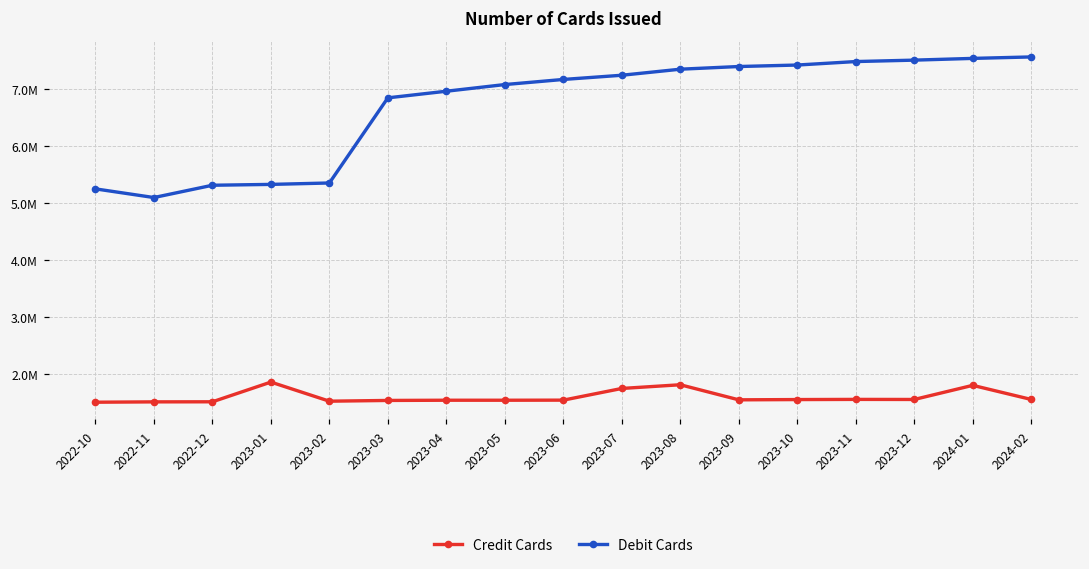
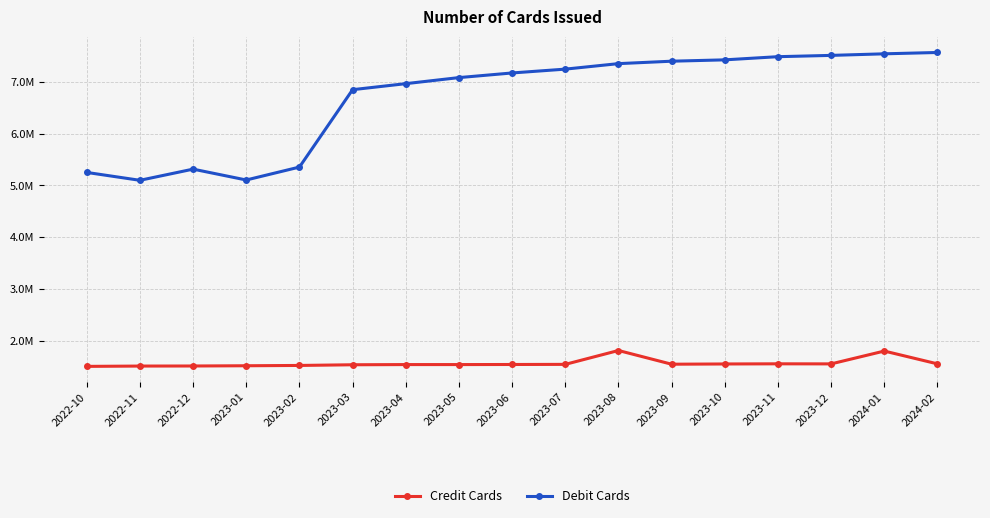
Credit Cards, 2023-01: 1900000 -> 1500000
Debit Cards, 2023-01: 5300000 -> 5100000
Credit Cards, 2023-07: 1700000 -> 1500000
